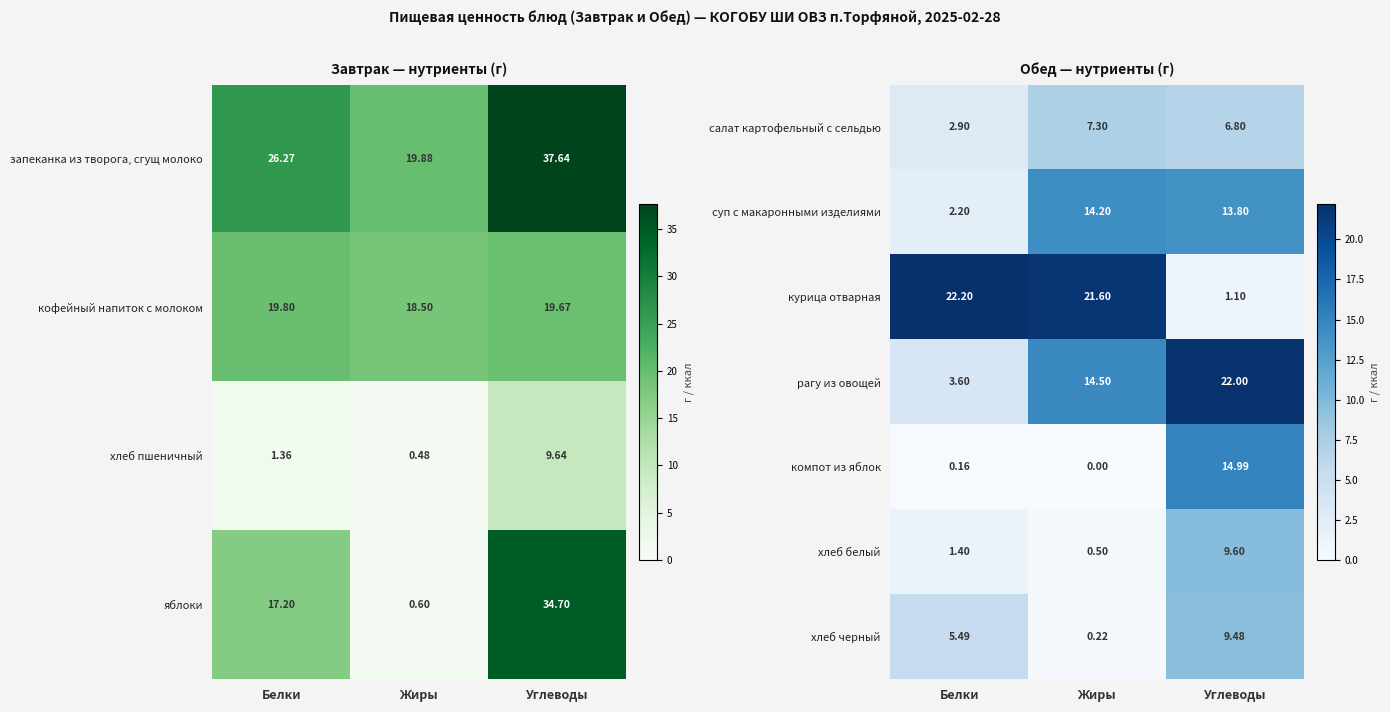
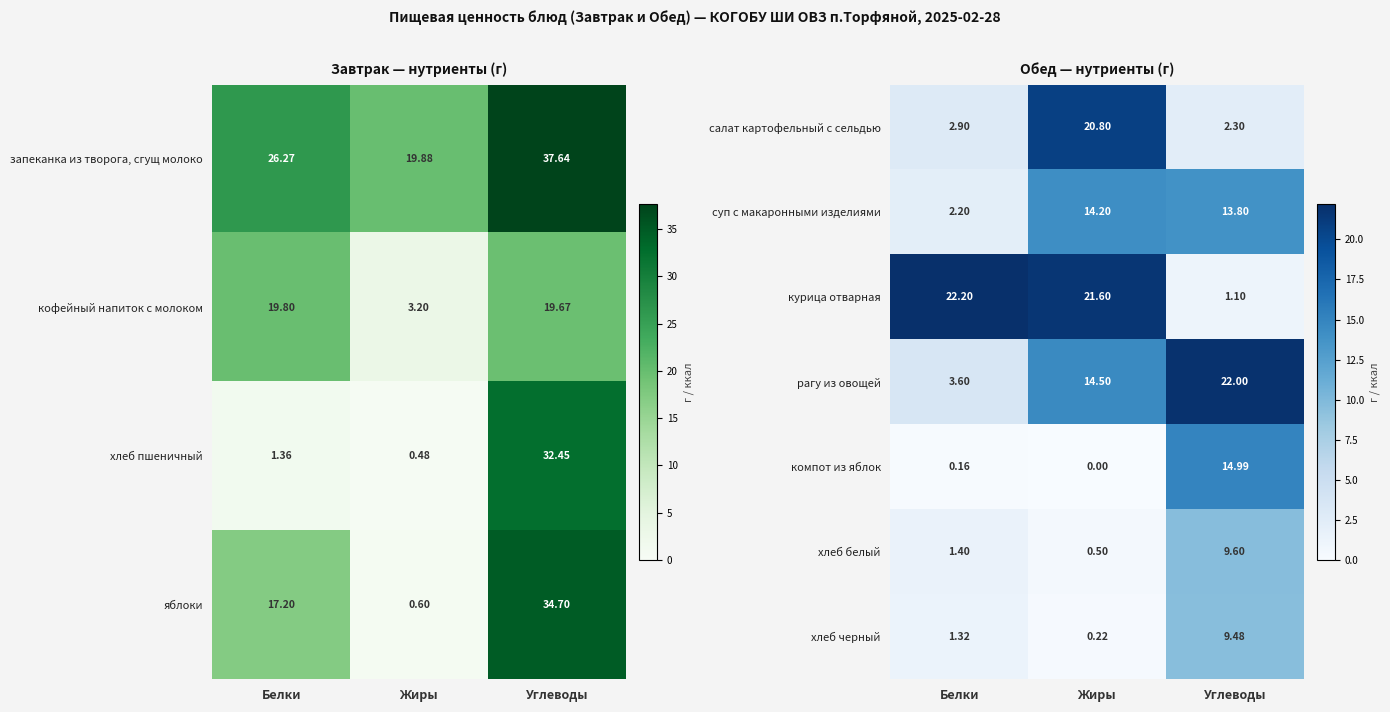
Завтрак — нутриенты (г), кофейный напиток с молоком, Жиры: 18.50 -> 3.20
Завтрак — нутриенты (г), хлеб пшеничный, Углеводы: 9.64 -> 32.45
Обед — нутриенты (г), салат картофельный с сельдью, Жиры: 7.30 -> 20.80
Обед — нутриенты (г), салат картофельный с сельдью, Углеводы: 6.80 -> 2.30
Обед — нутриенты (г), хлеб черный, Белки: 5.49 -> 1.32
